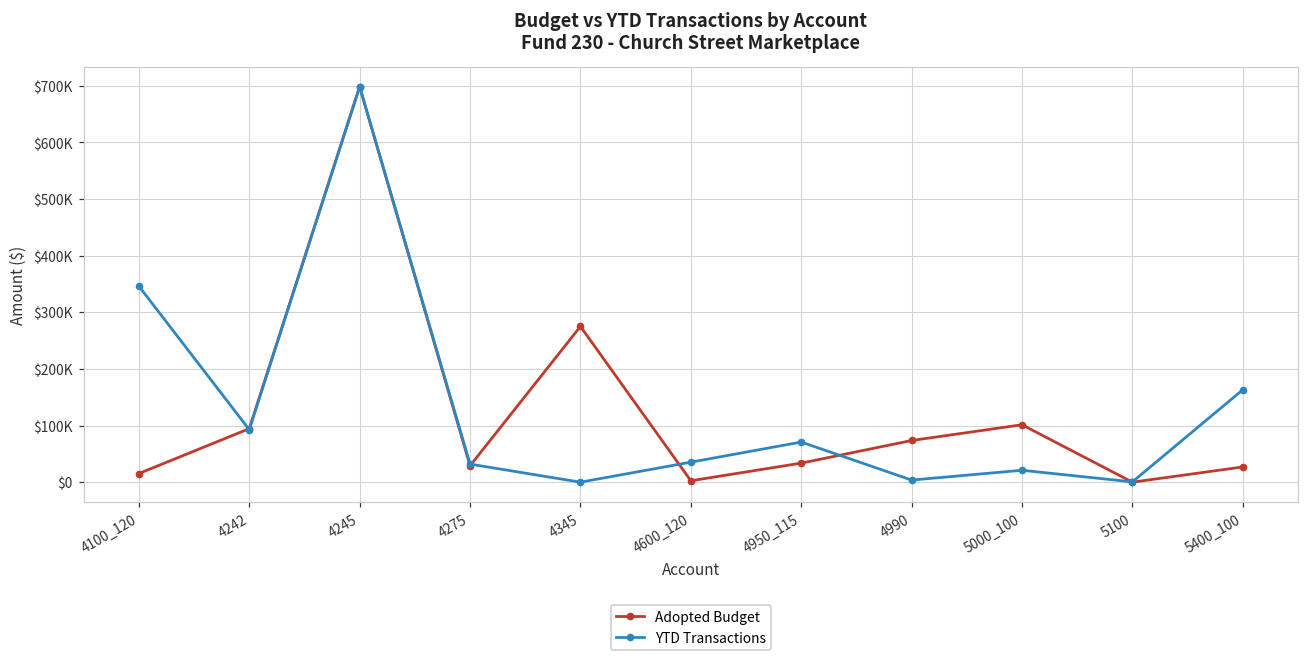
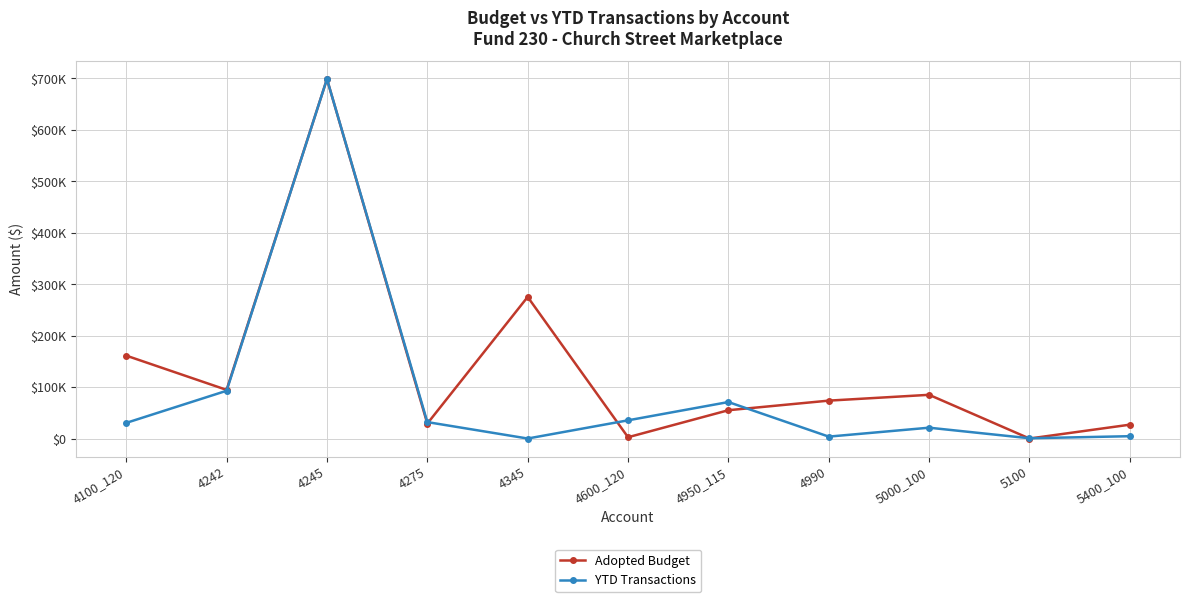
Adopted Budget, 4100_120: $20000 -> $160000
YTD Transactions, 4100_120: $350000 -> $30000
Adopted Budget, 4950_115: $30000 -> $60000
Adopted Budget, 5000_100: $100000 -> $80000
YTD Transactions, 5400_100: $160000 -> $0
